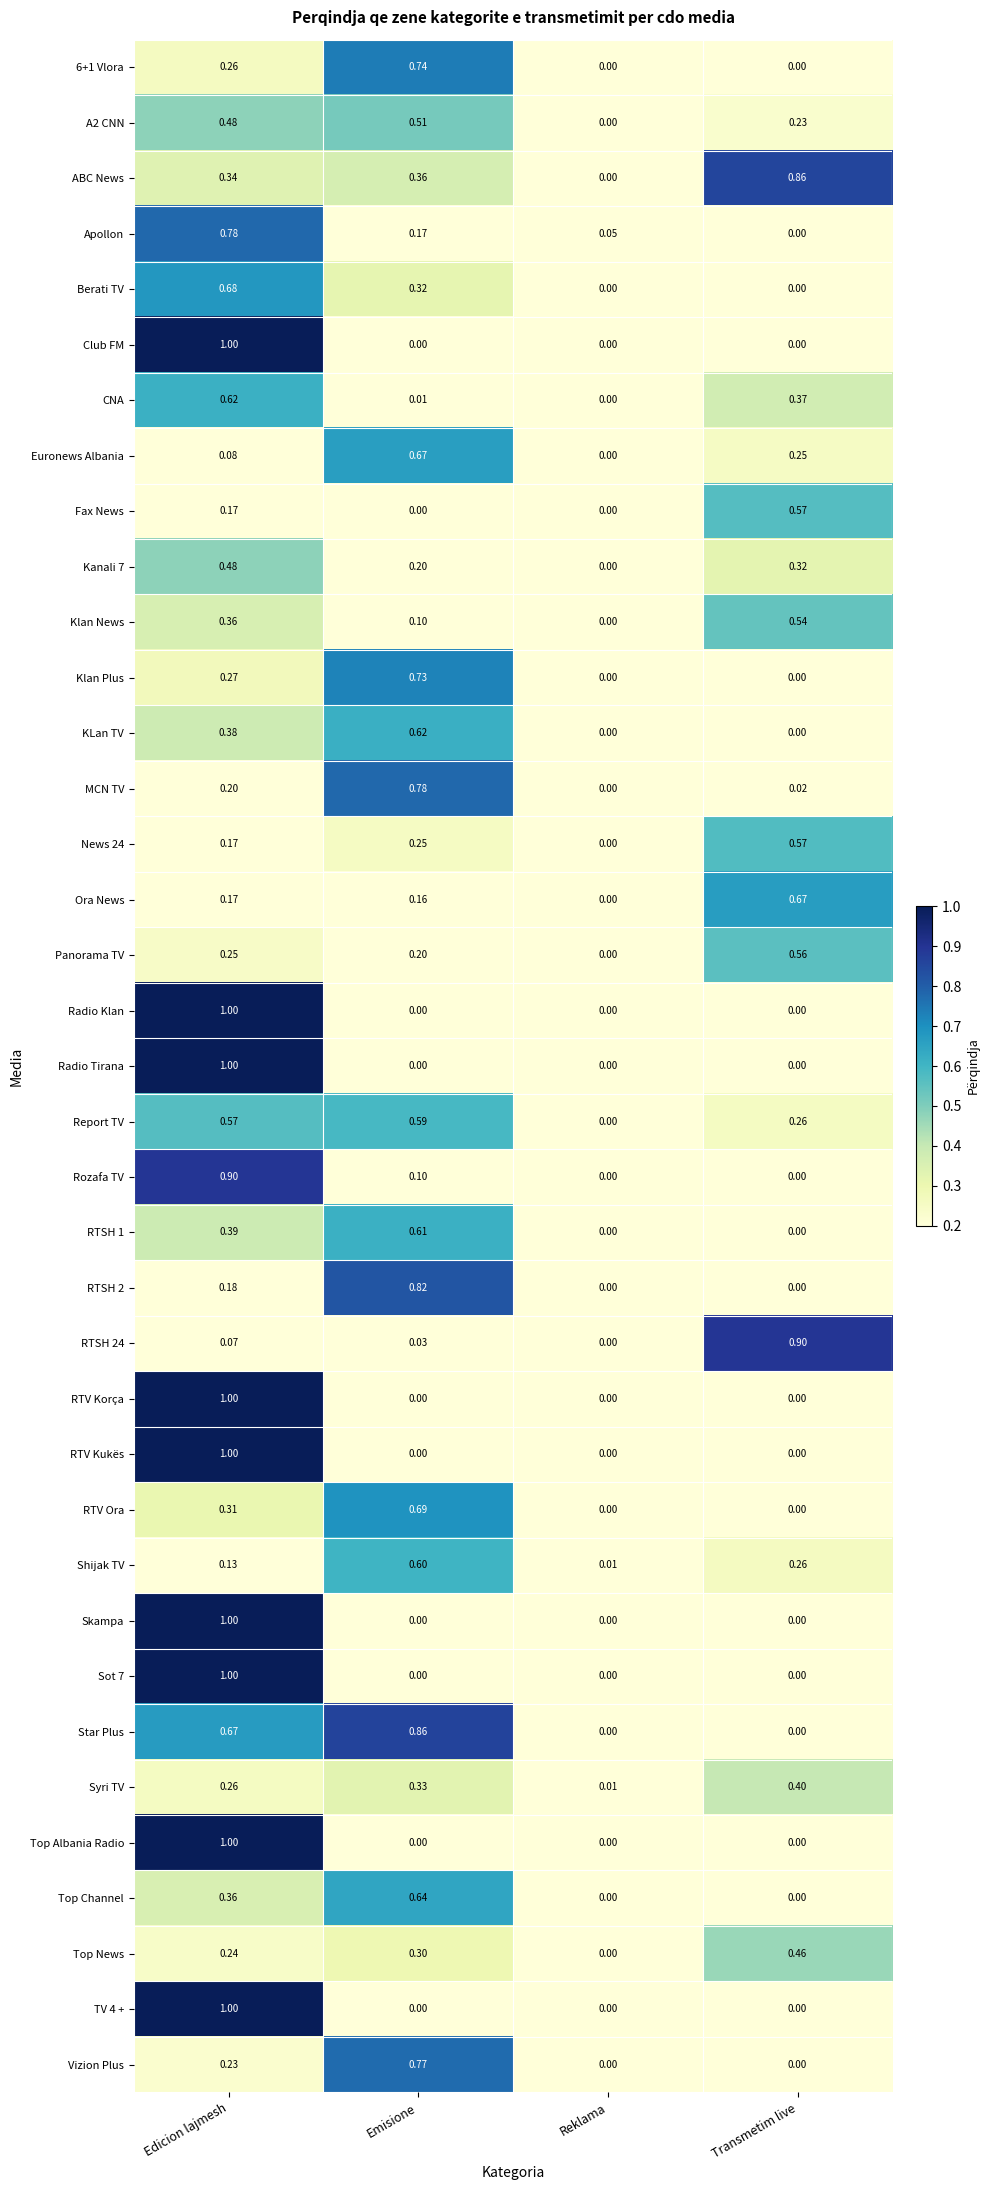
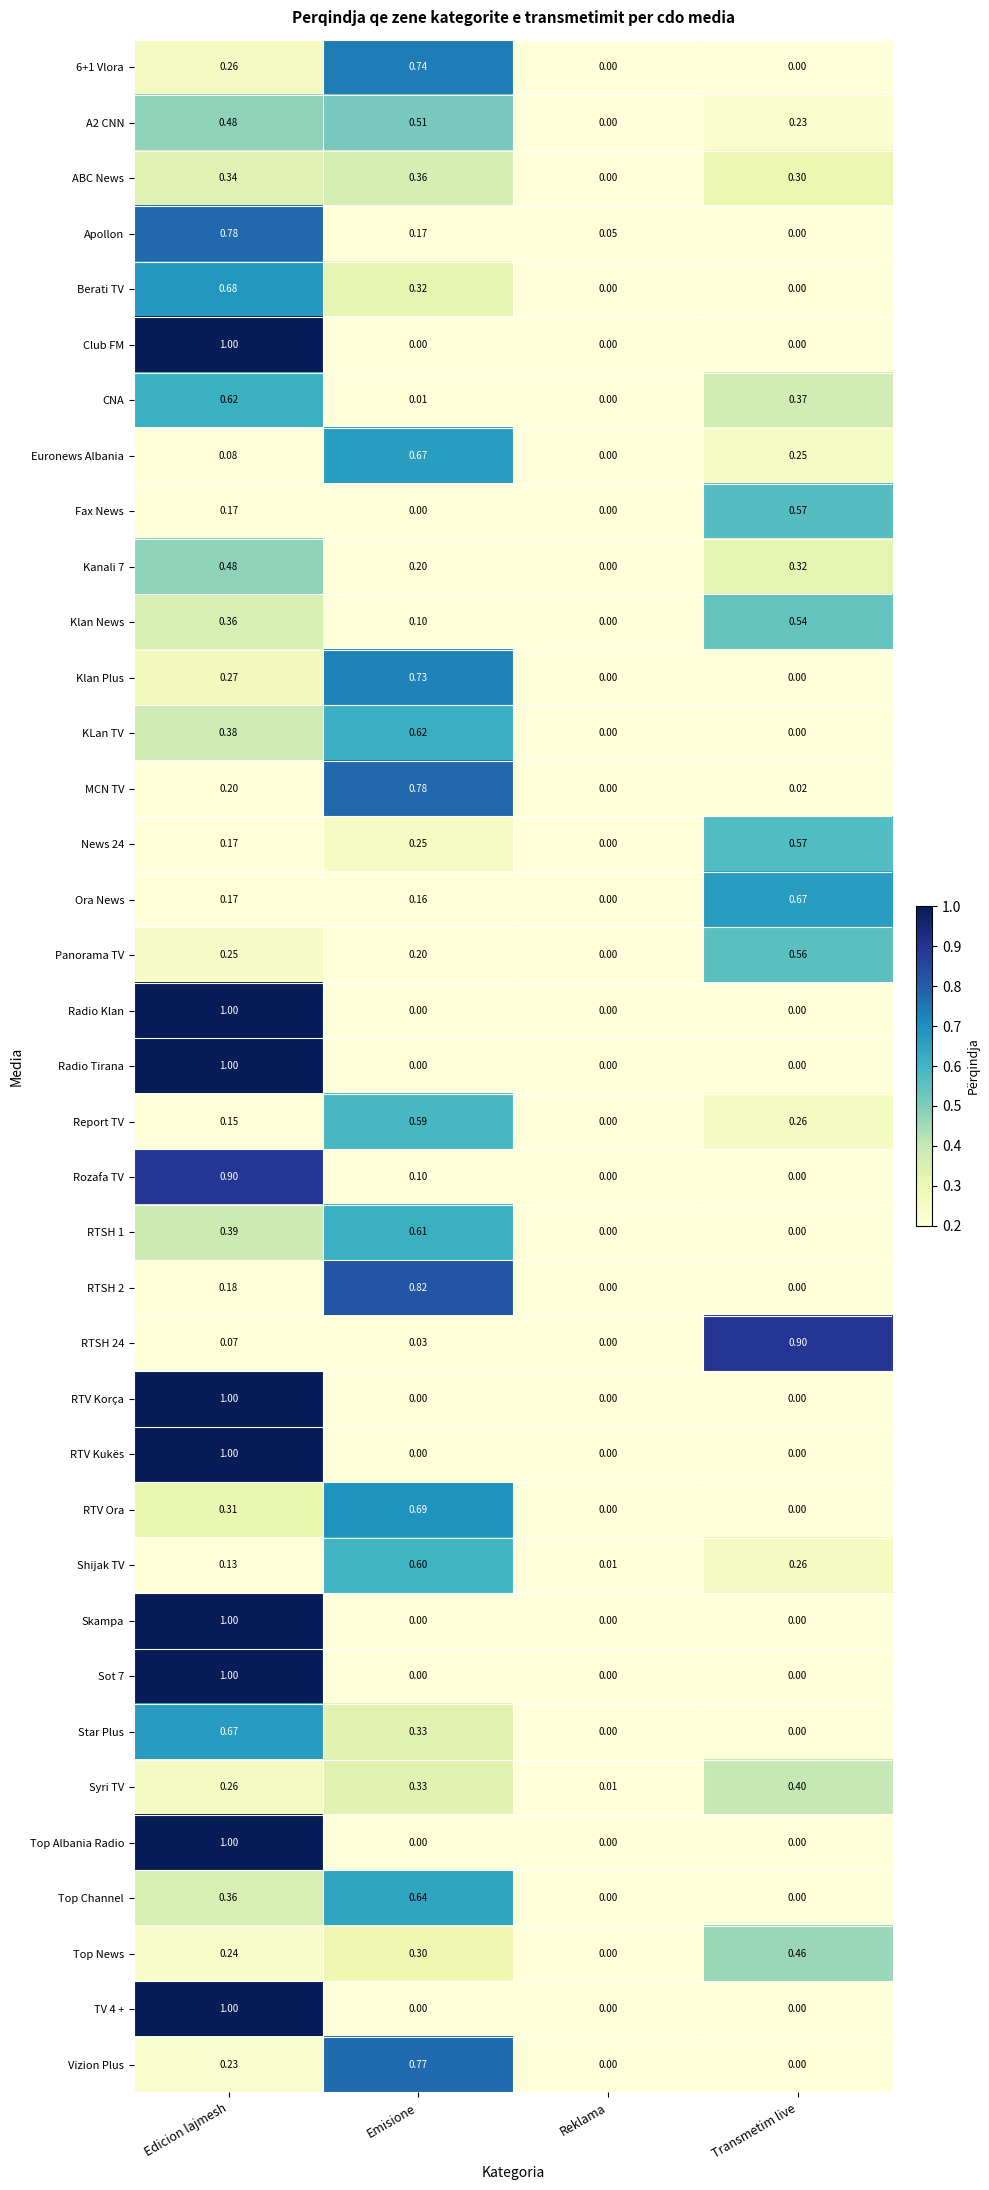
ABC News, Transmetim live: 0.86 -> 0.30
Report TV, Edicion lajmesh: 0.57 -> 0.15
Star Plus, Emisione: 0.86 -> 0.33
